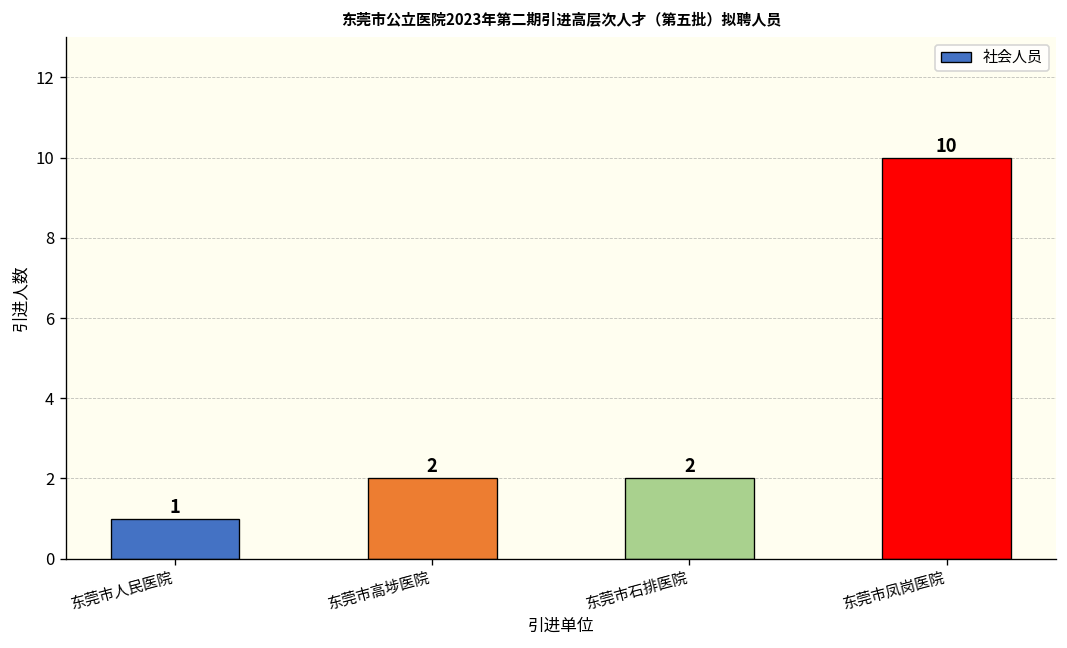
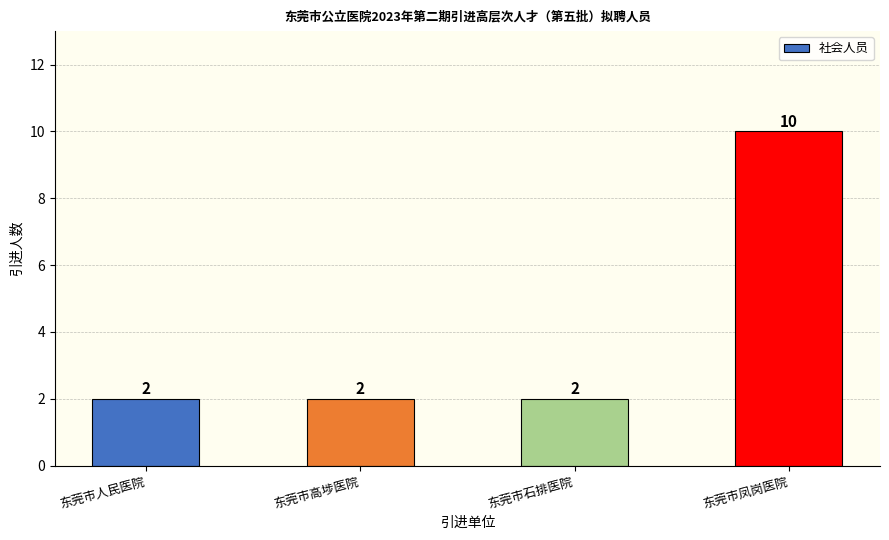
东莞市人民医院: 1 -> 2
